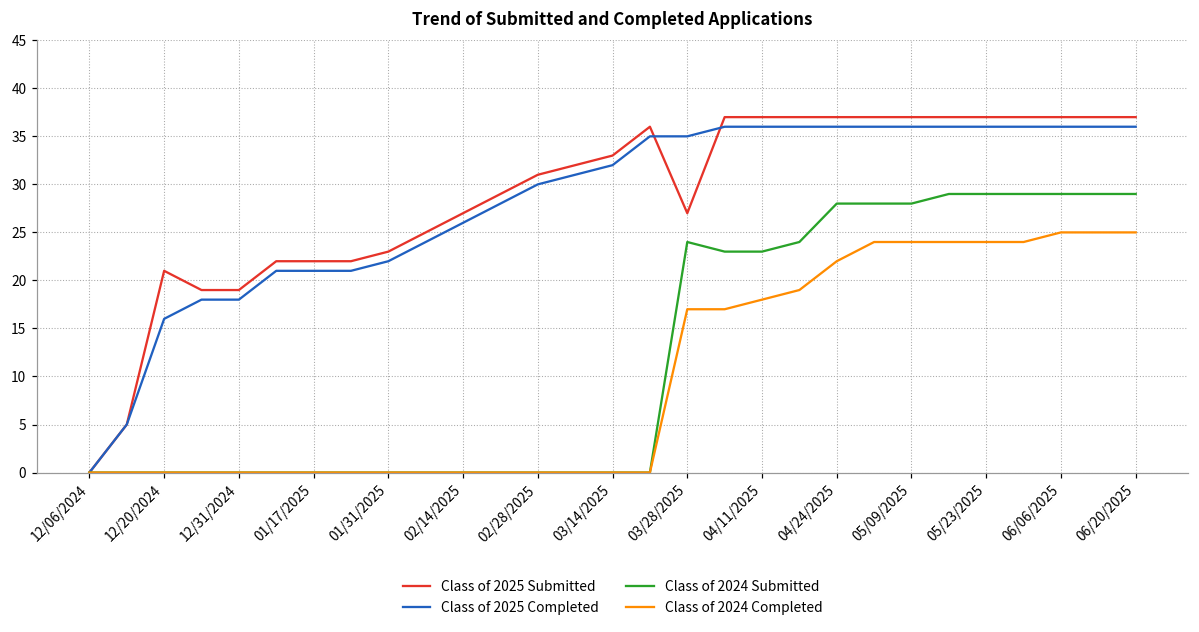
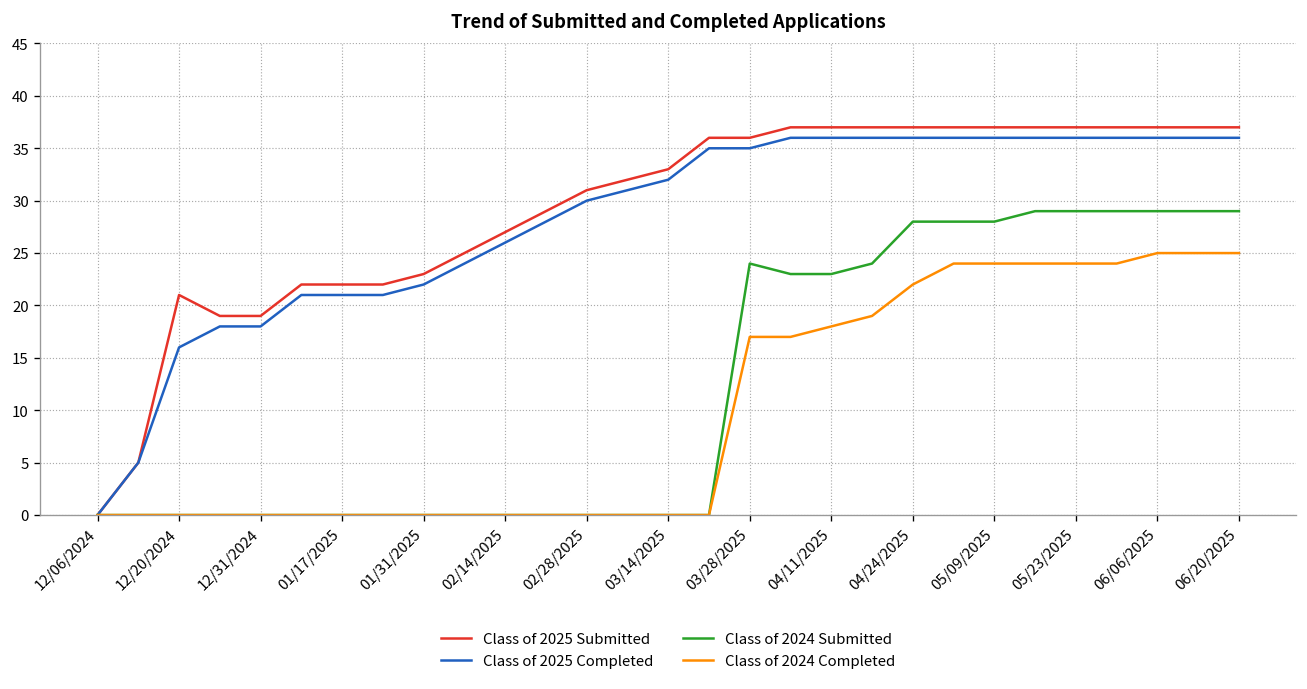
Class of 2025 Submitted, 03/28/2025: 27 -> 36
